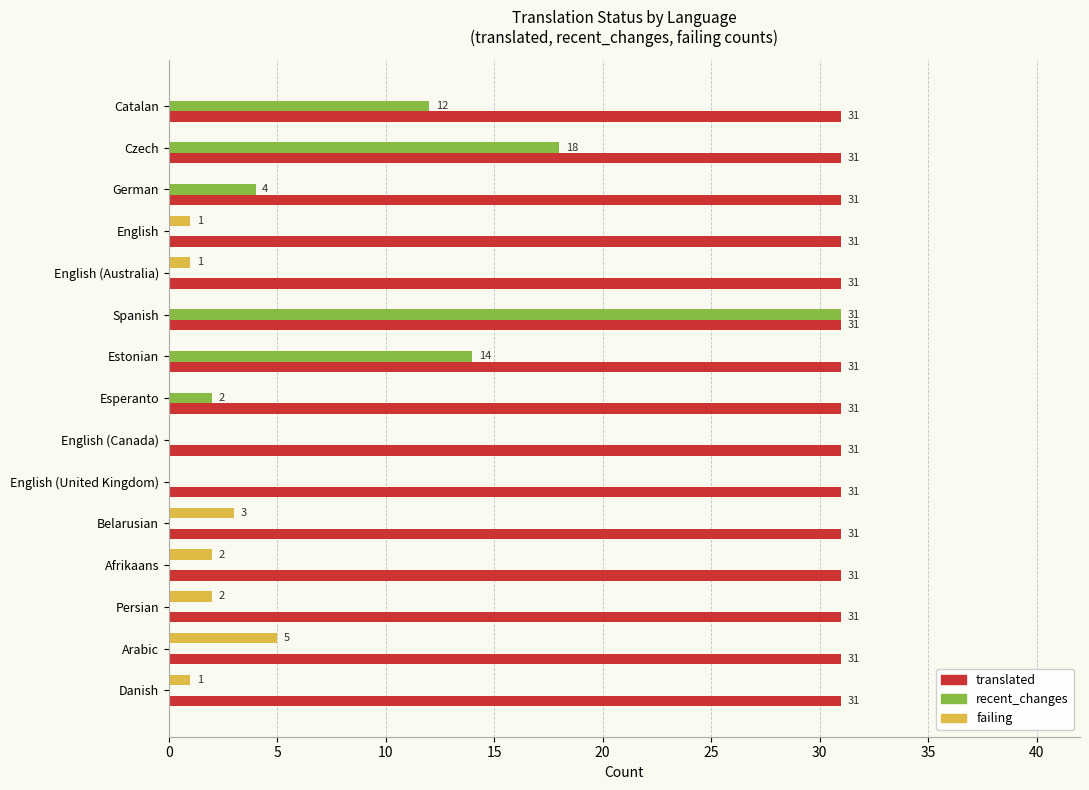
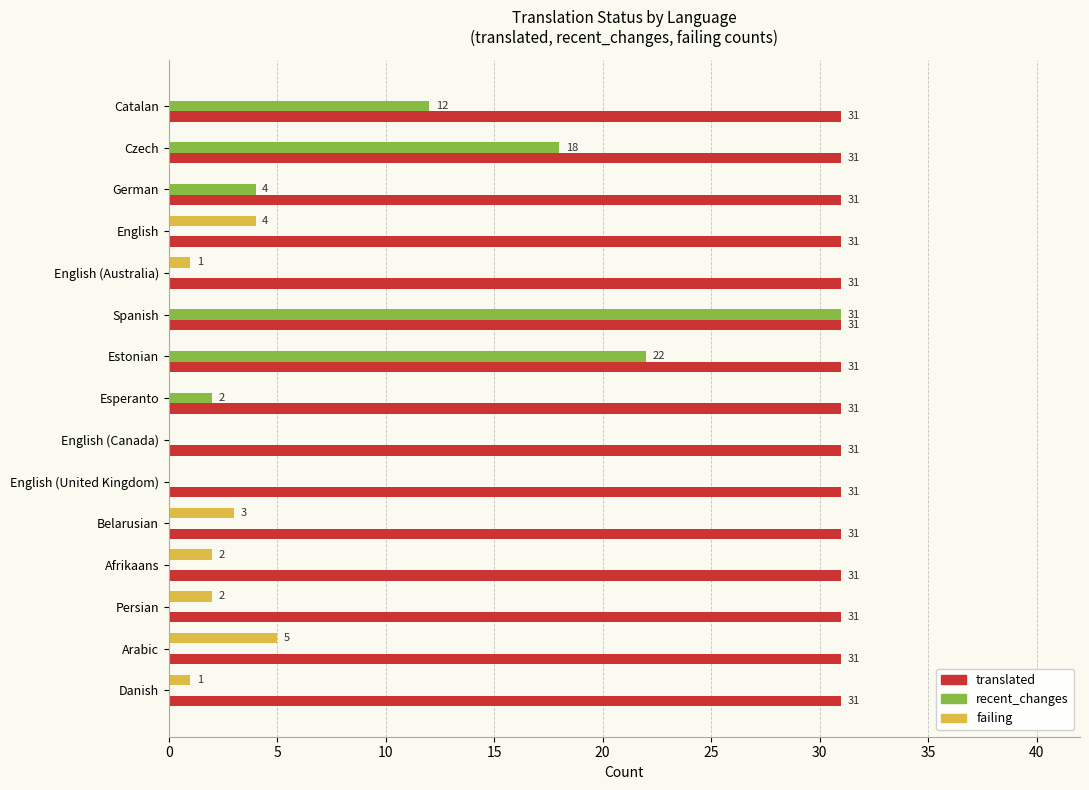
failing, English: 1 -> 4
recent_changes, Estonian: 14 -> 22
